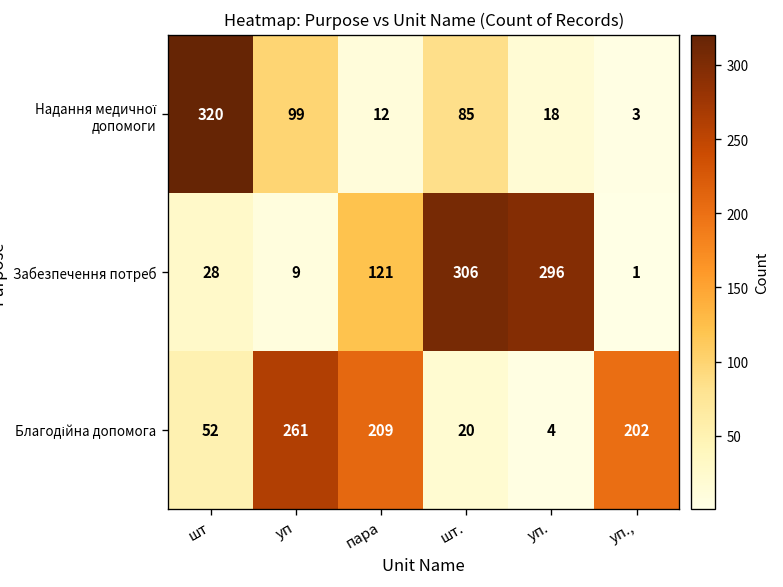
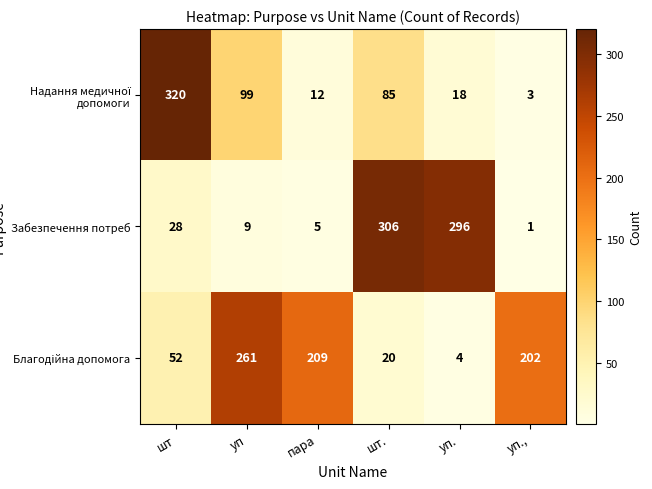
Забезпечення потреб, пара: 121 -> 5
